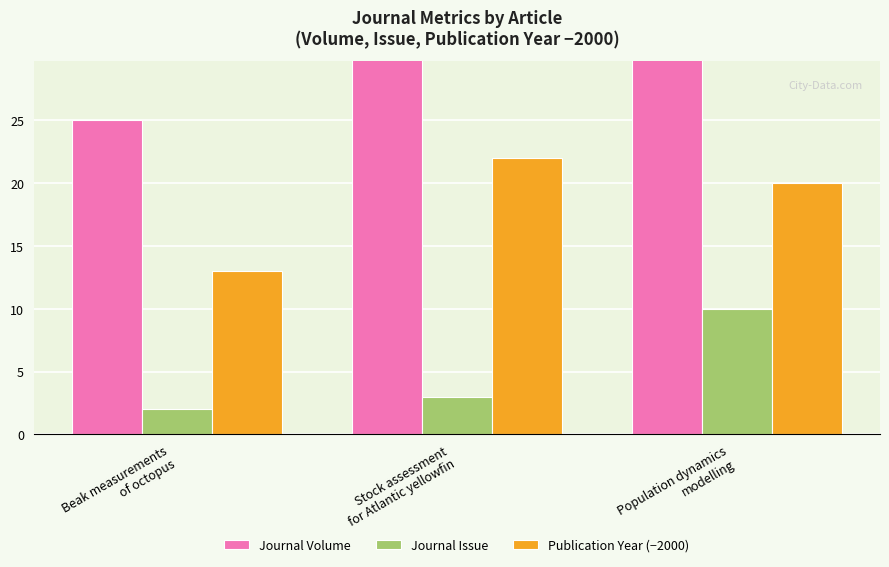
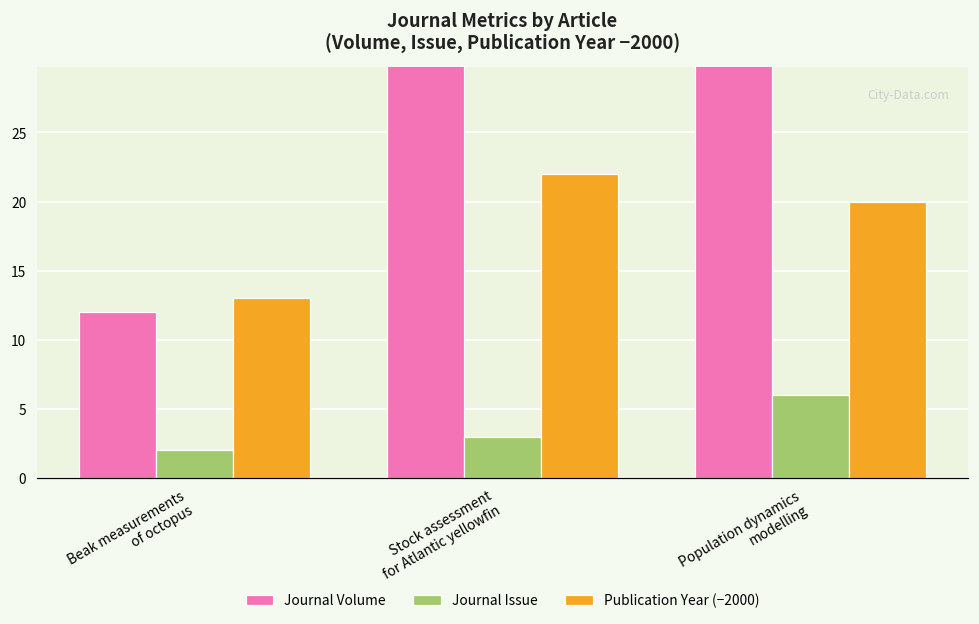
Journal Volume, Beak measurements of octopus: 25 -> 12
Journal Issue, Population dynamics modelling: 10 -> 6
